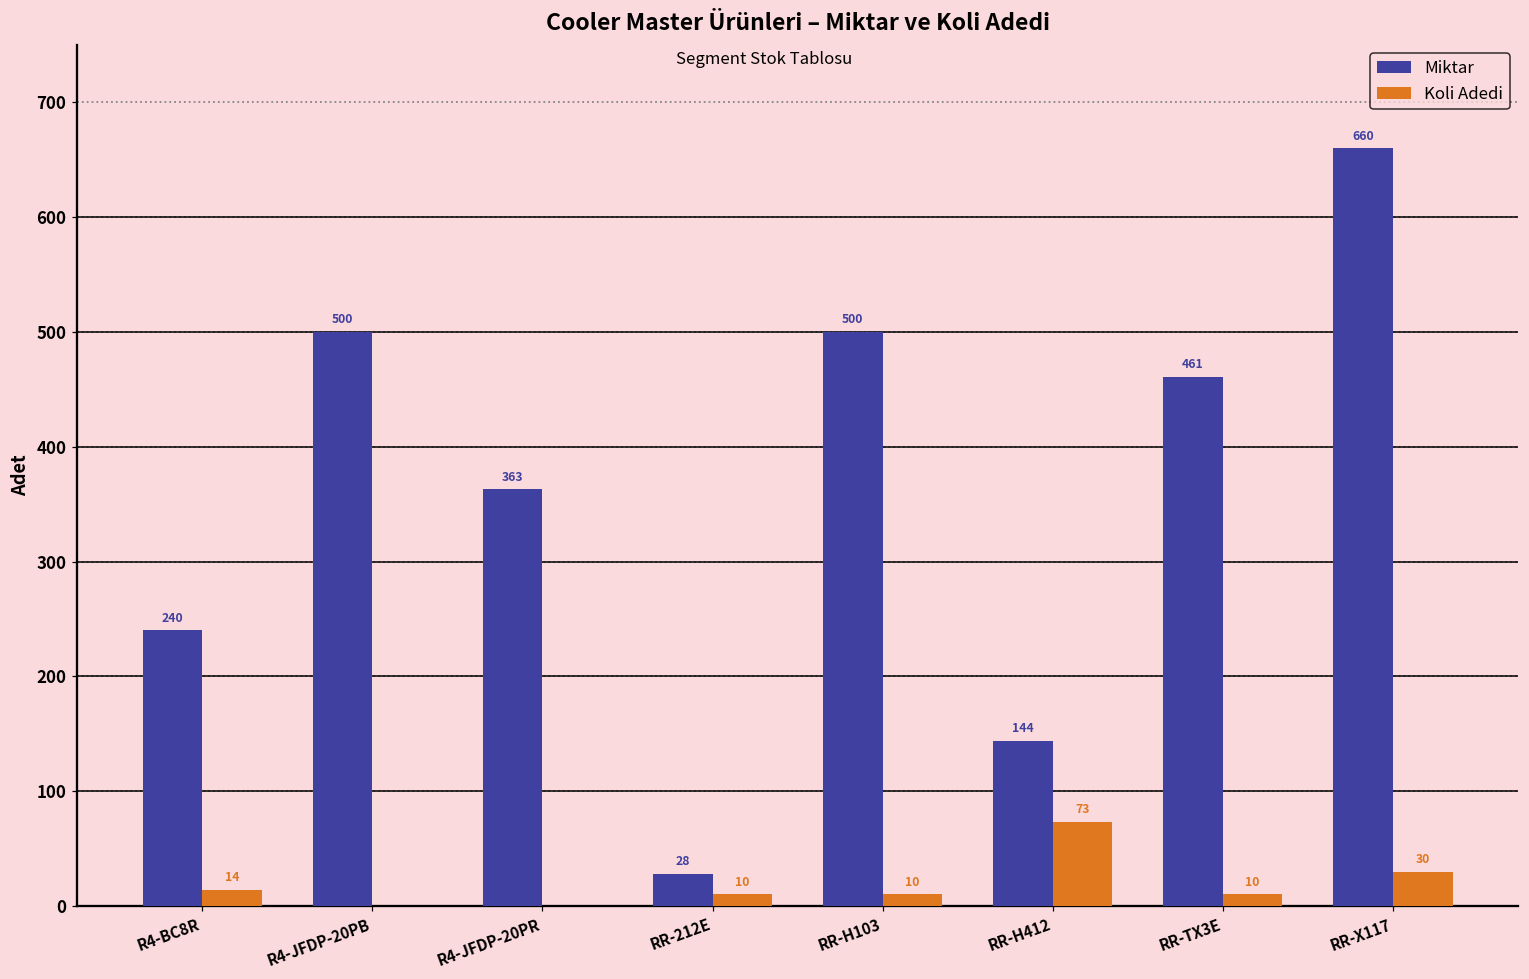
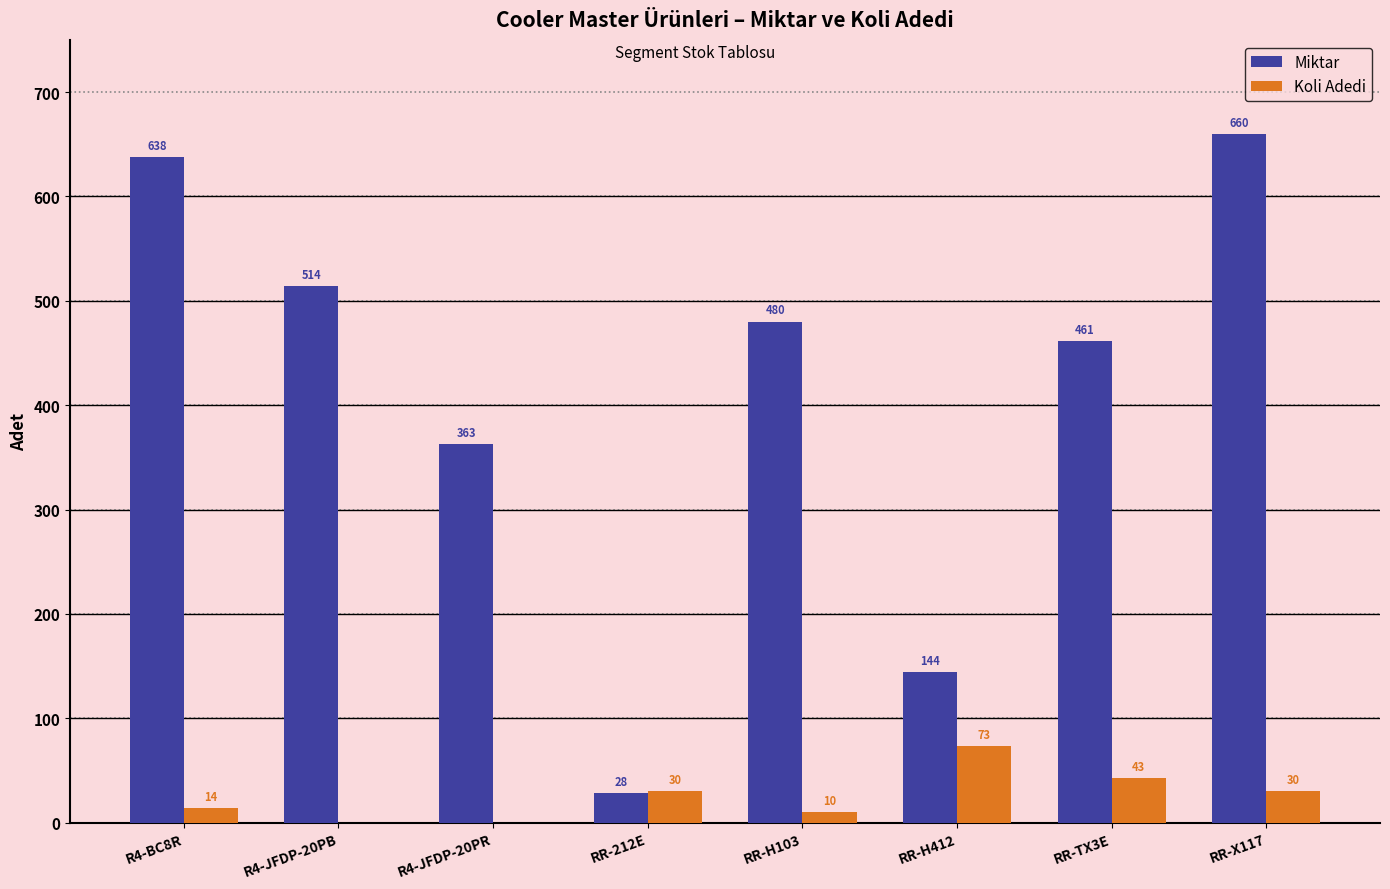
Miktar, R4-BC8R: 240 -> 638
Miktar, R4-JFDP-20PB: 500 -> 514
Koli Adedi, RR-212E: 10 -> 30
Miktar, RR-H103: 500 -> 480
Koli Adedi, RR-TX3E: 10 -> 43
